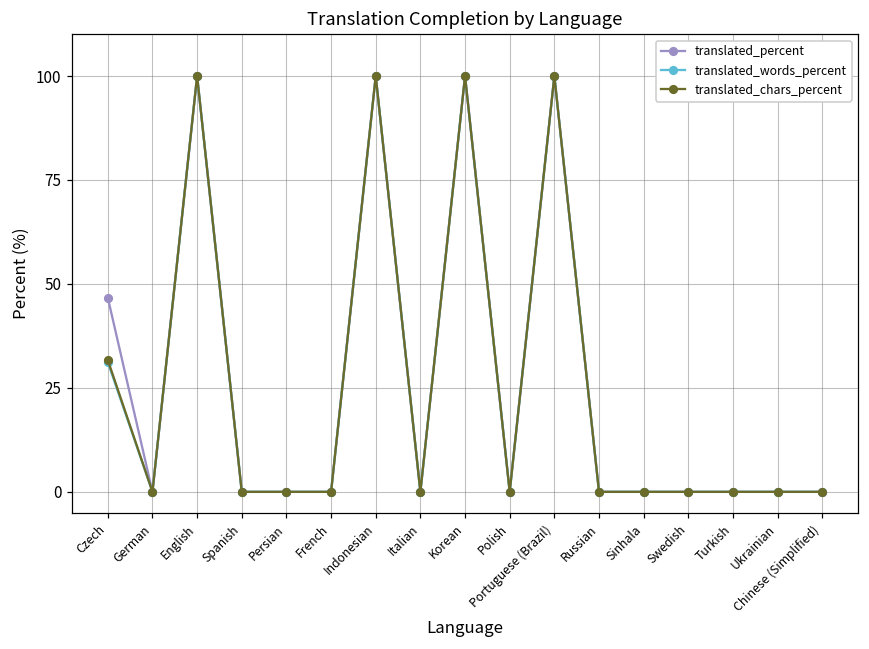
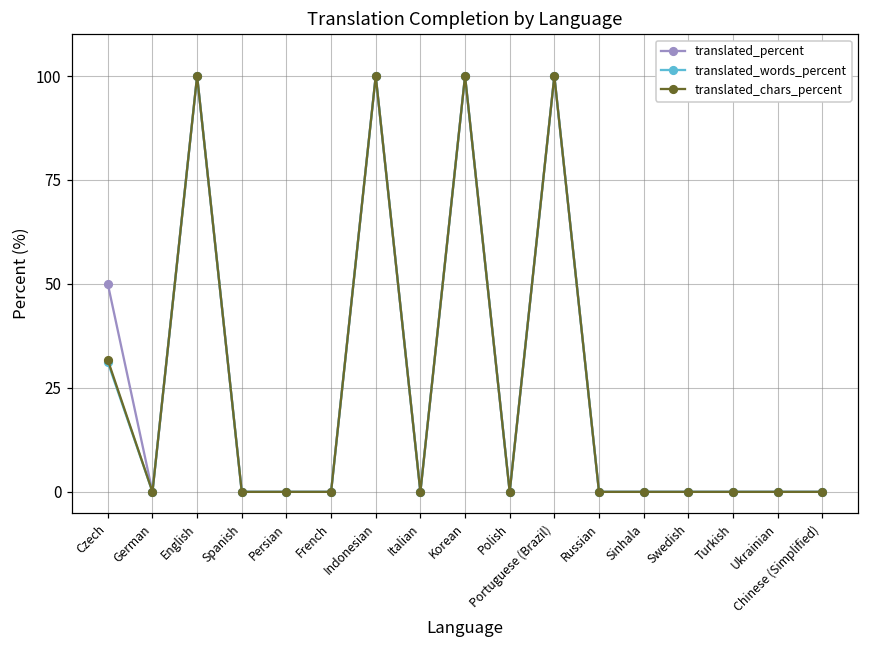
translated_percent, Czech: 47 -> 50
